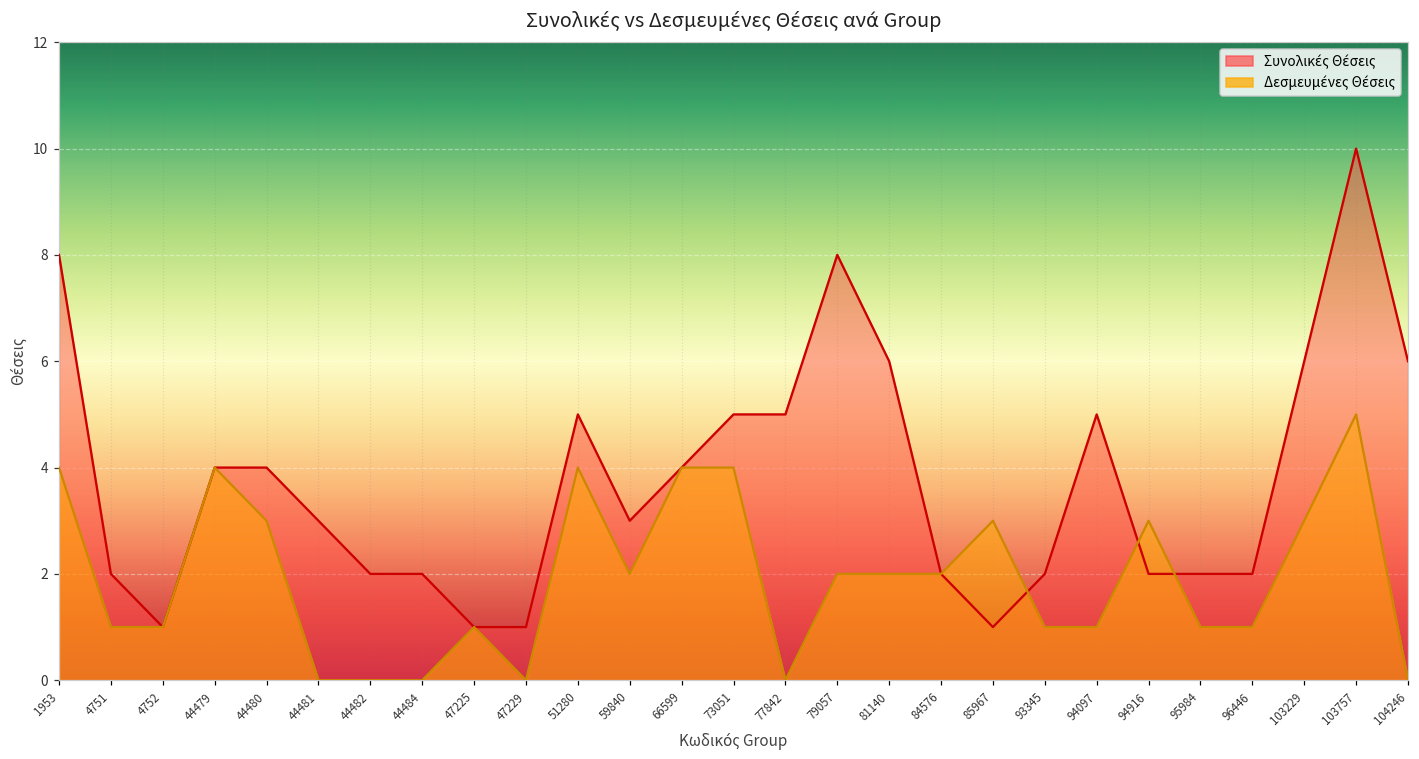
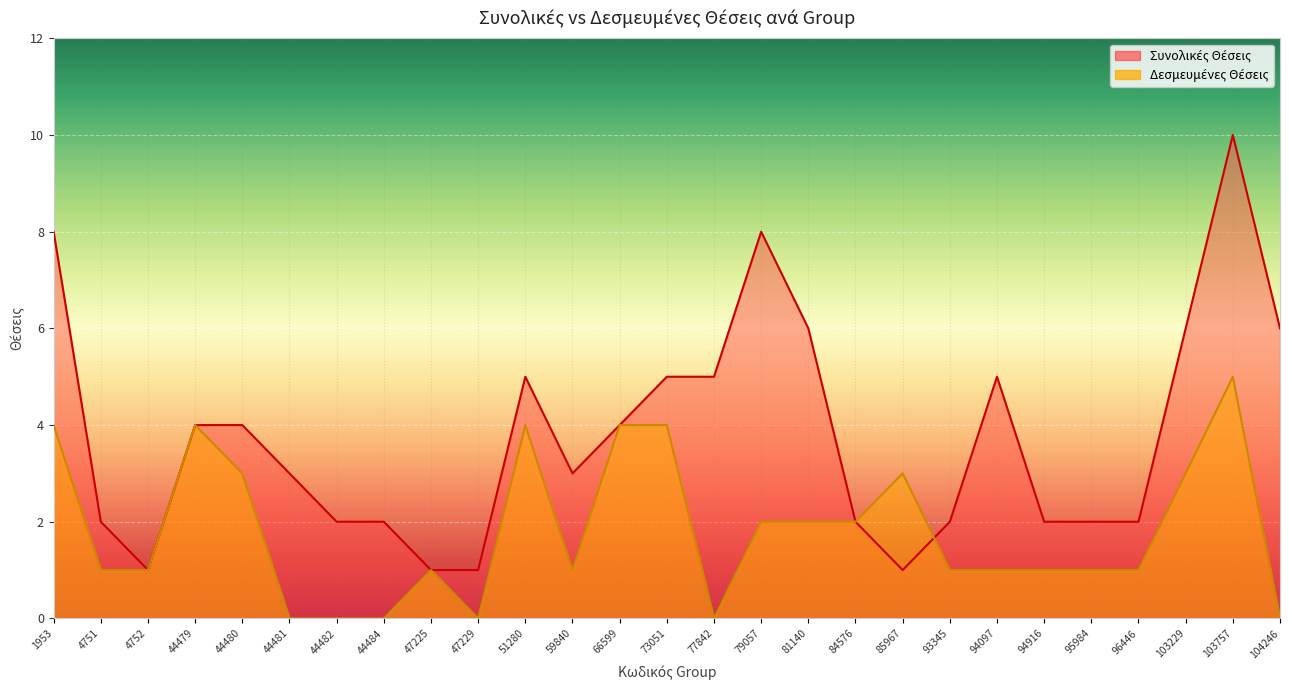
Δεσμευμένες Θέσεις, 59840: 2 -> 1
Δεσμευμένες Θέσεις, 94916: 3 -> 1
